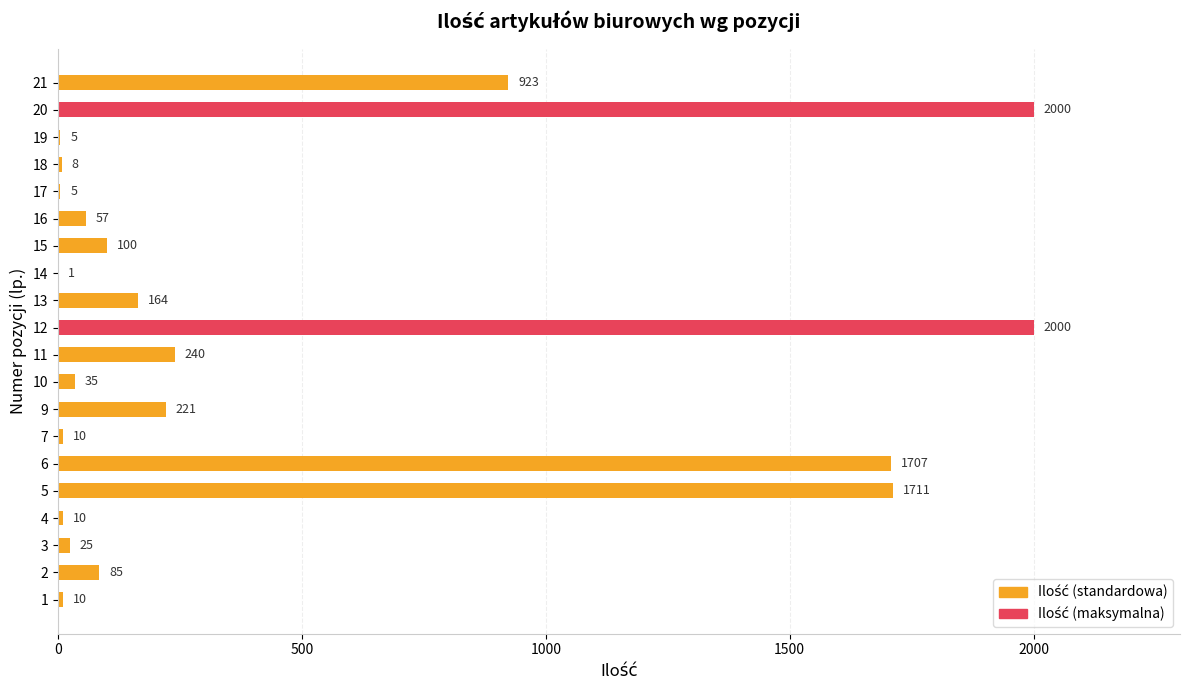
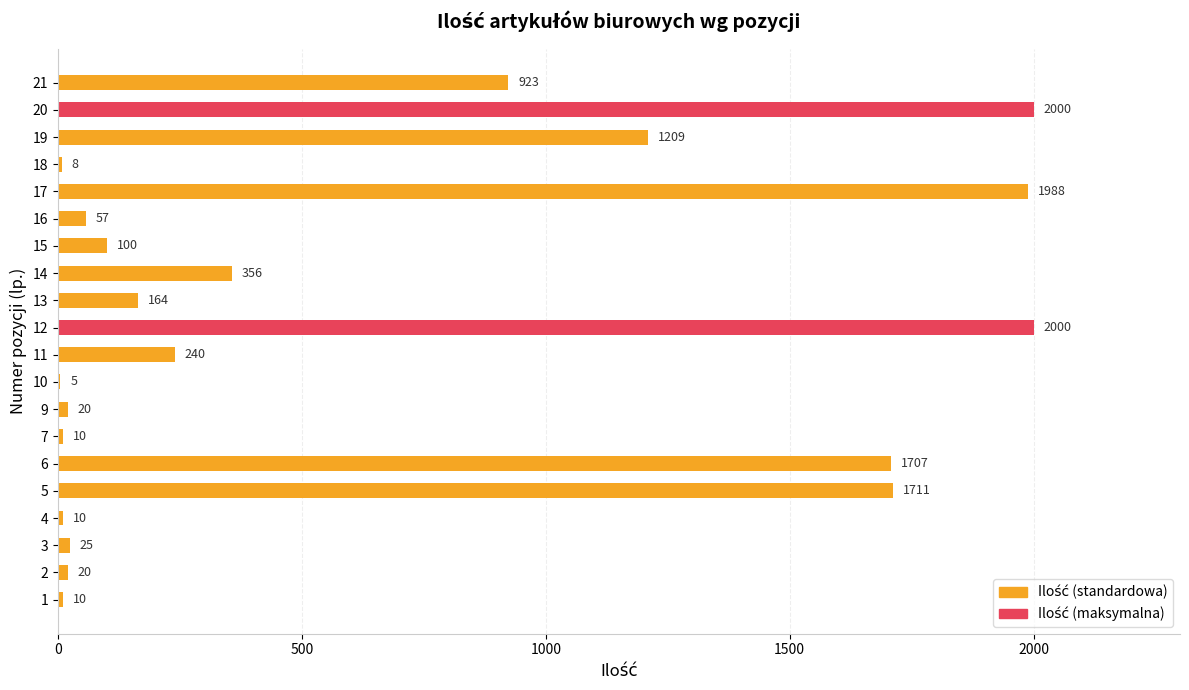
19: 5 -> 1209
17: 5 -> 1988
14: 1 -> 356
10: 35 -> 5
9: 221 -> 20
2: 85 -> 20
